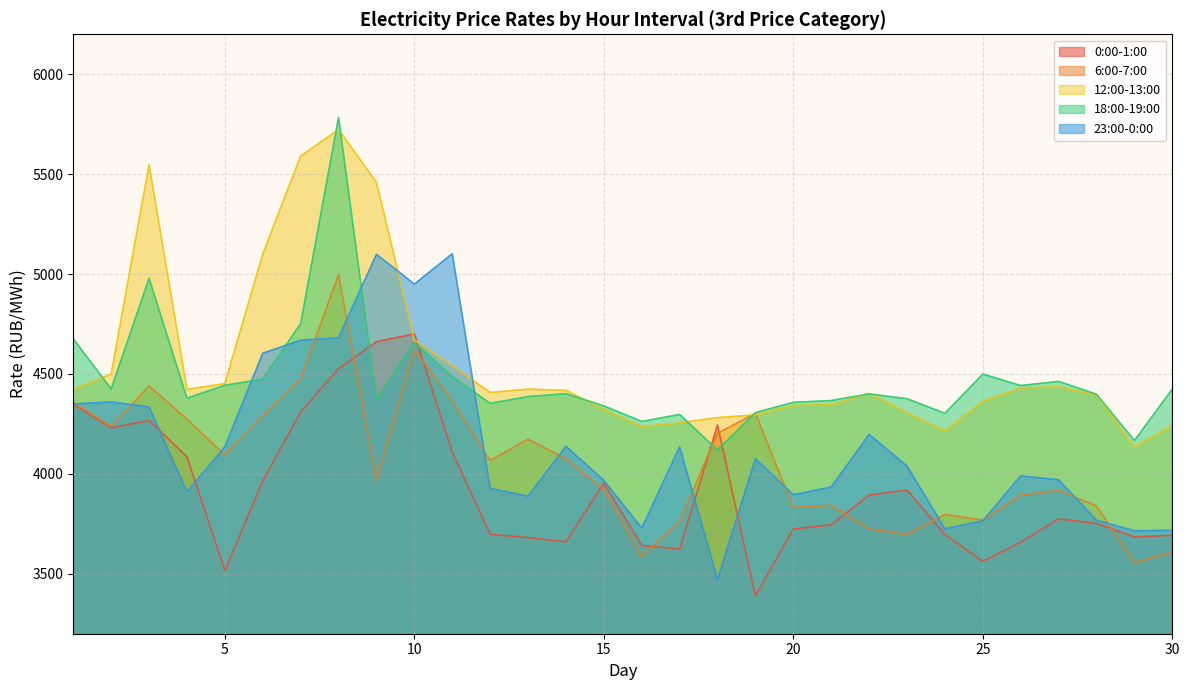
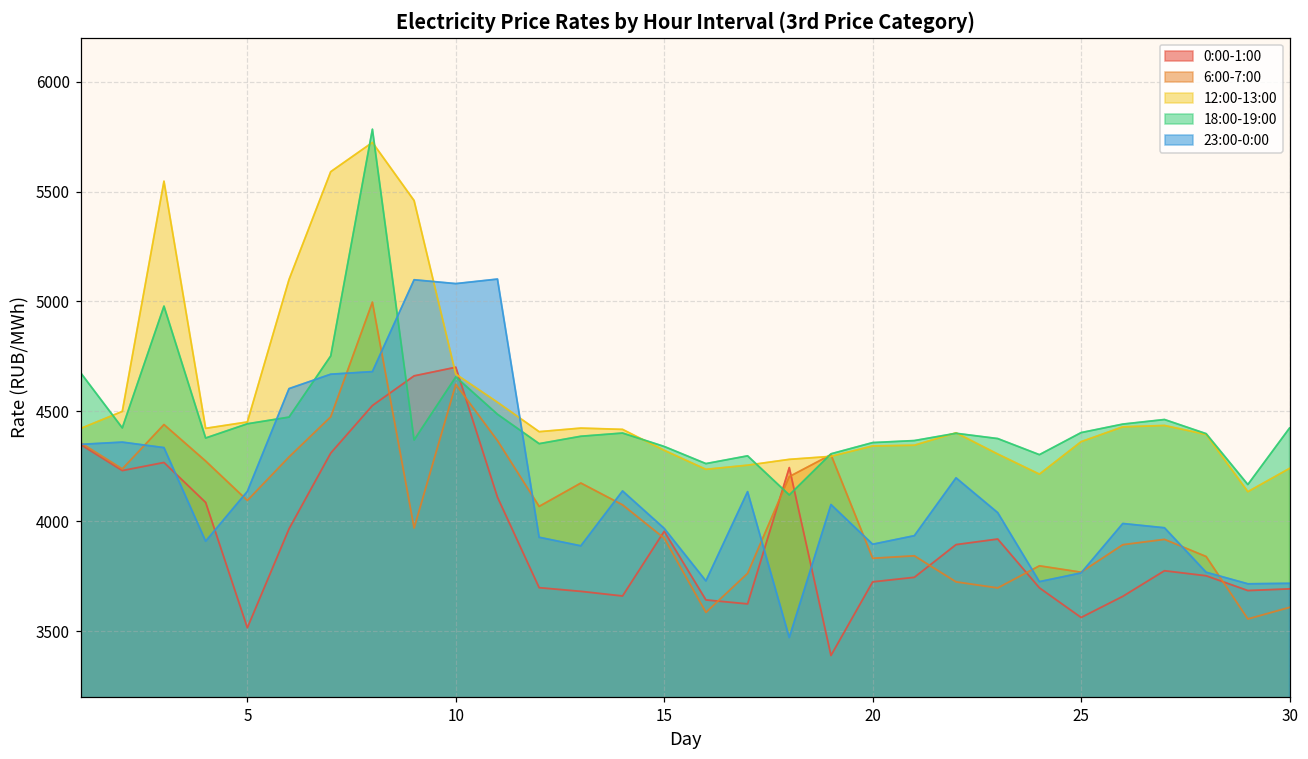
23:00-0:00, 10: 4950 -> 5080
18:00-19:00, 25: 4500 -> 4400
